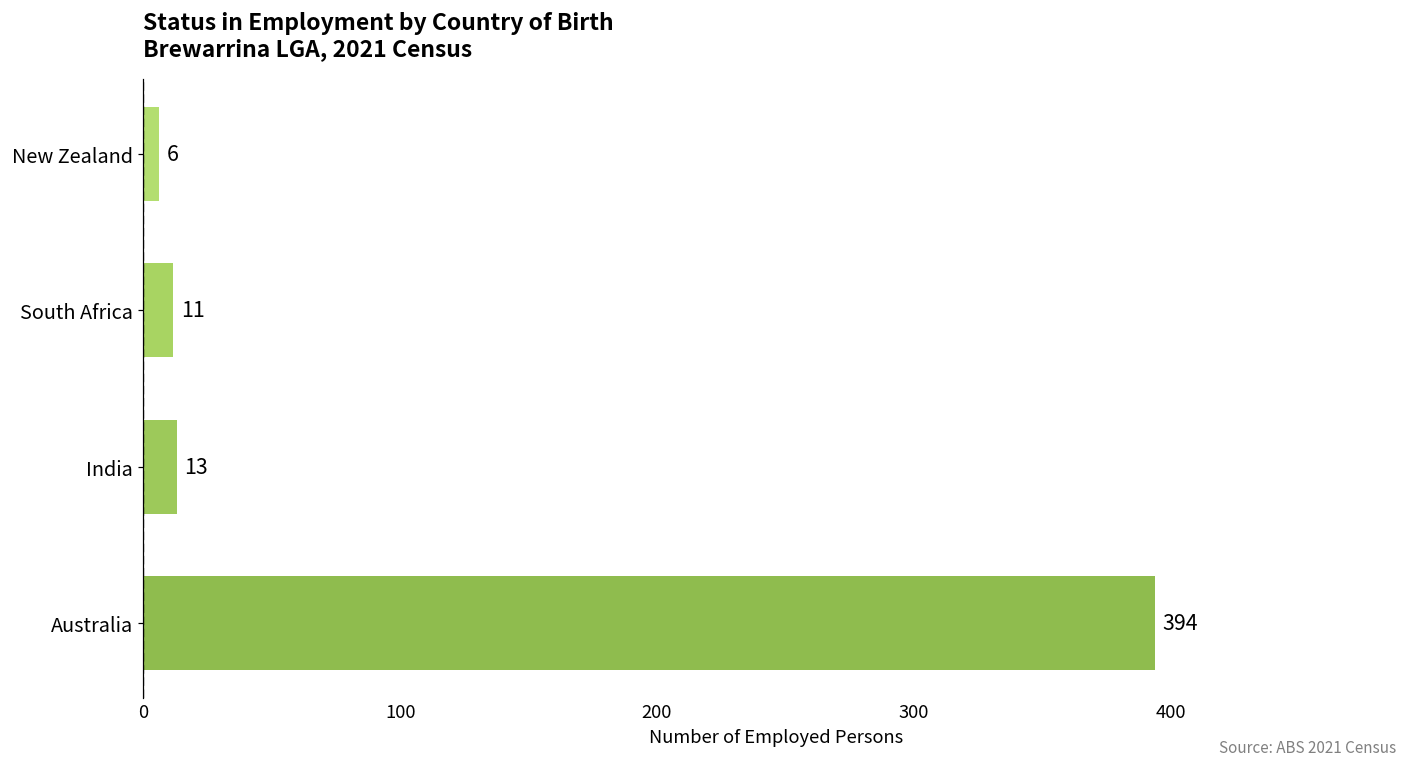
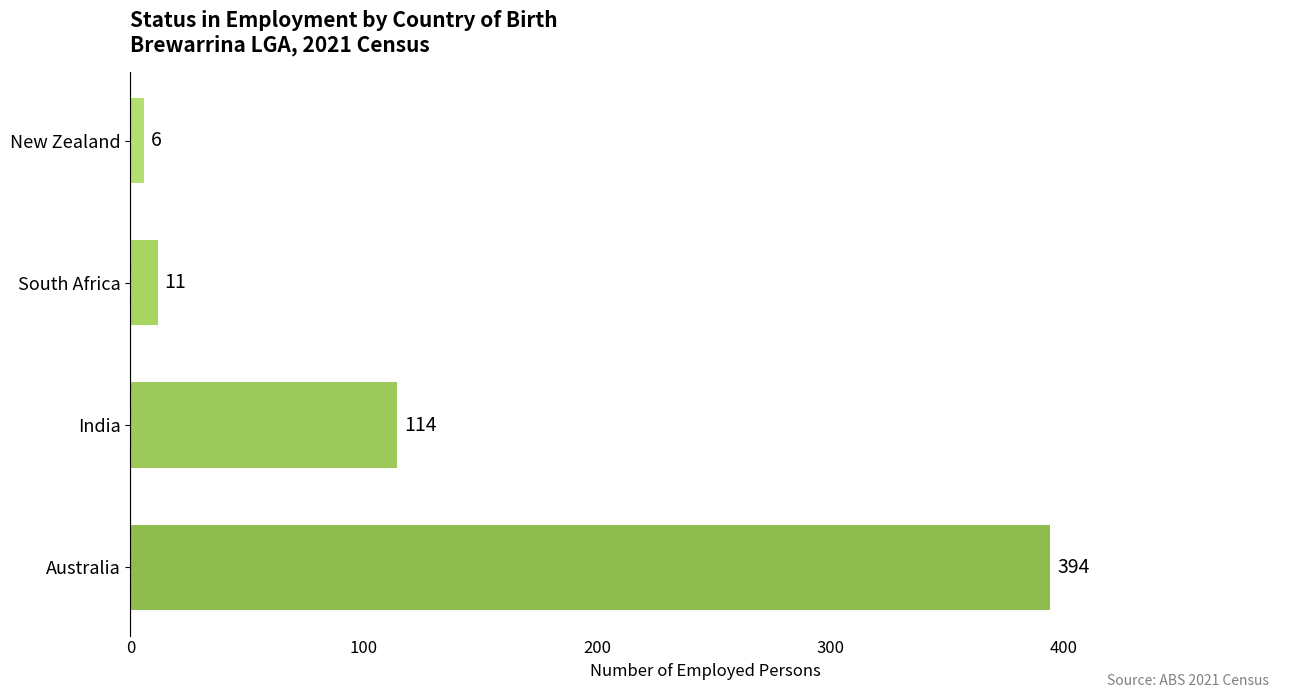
India: 13 -> 114
